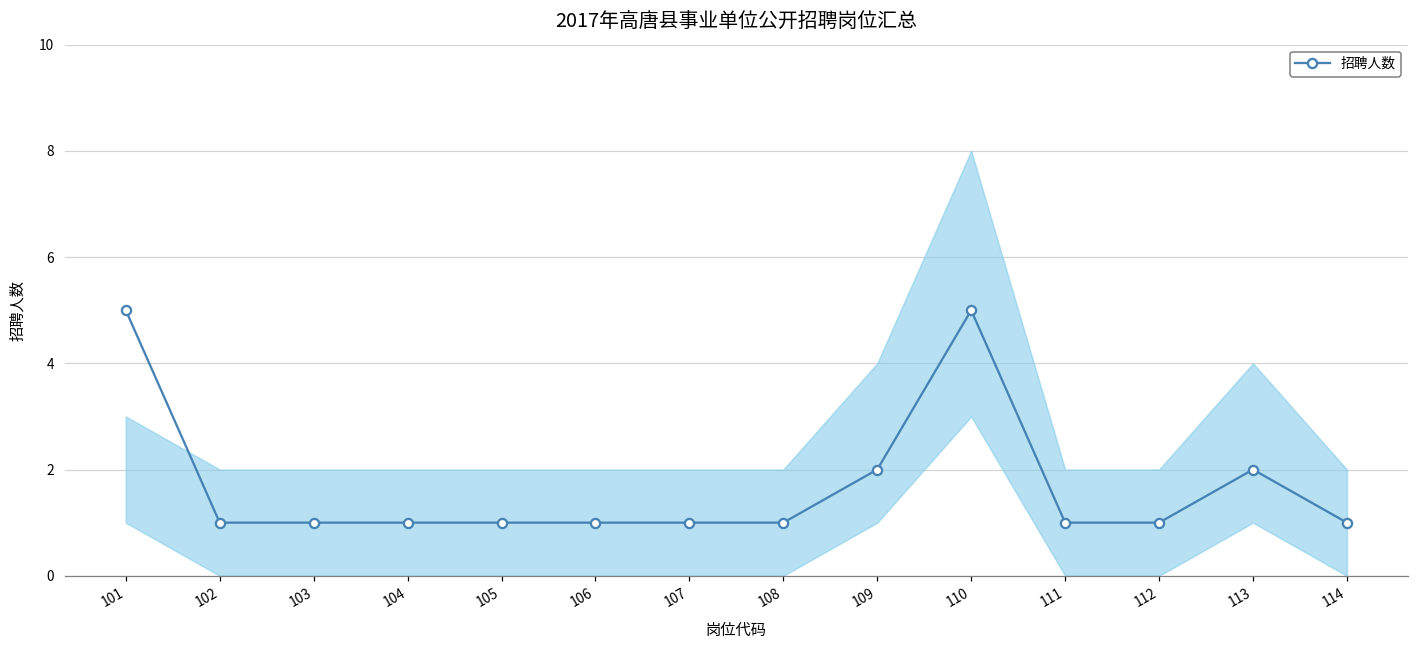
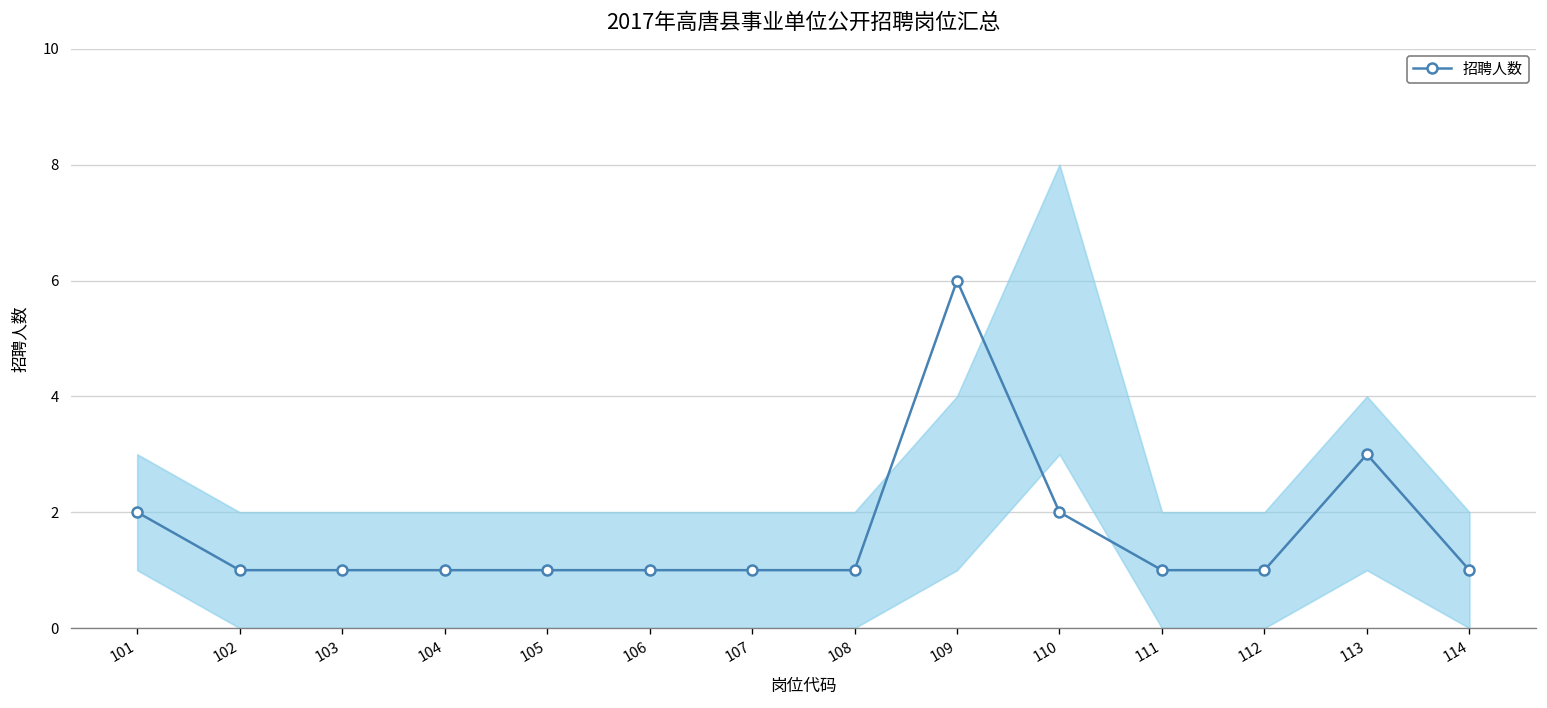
招聘人数, 101: 5 -> 2
招聘人数, 109: 2 -> 6
招聘人数, 110: 5 -> 2
招聘人数, 113: 2 -> 3
